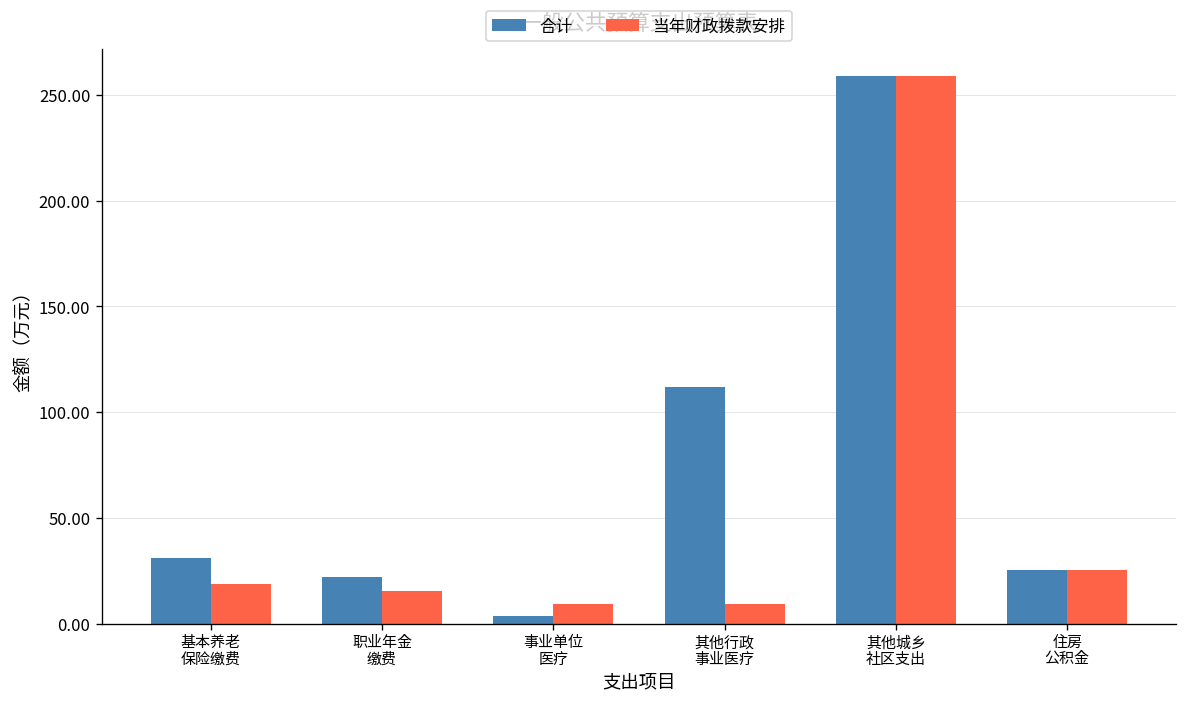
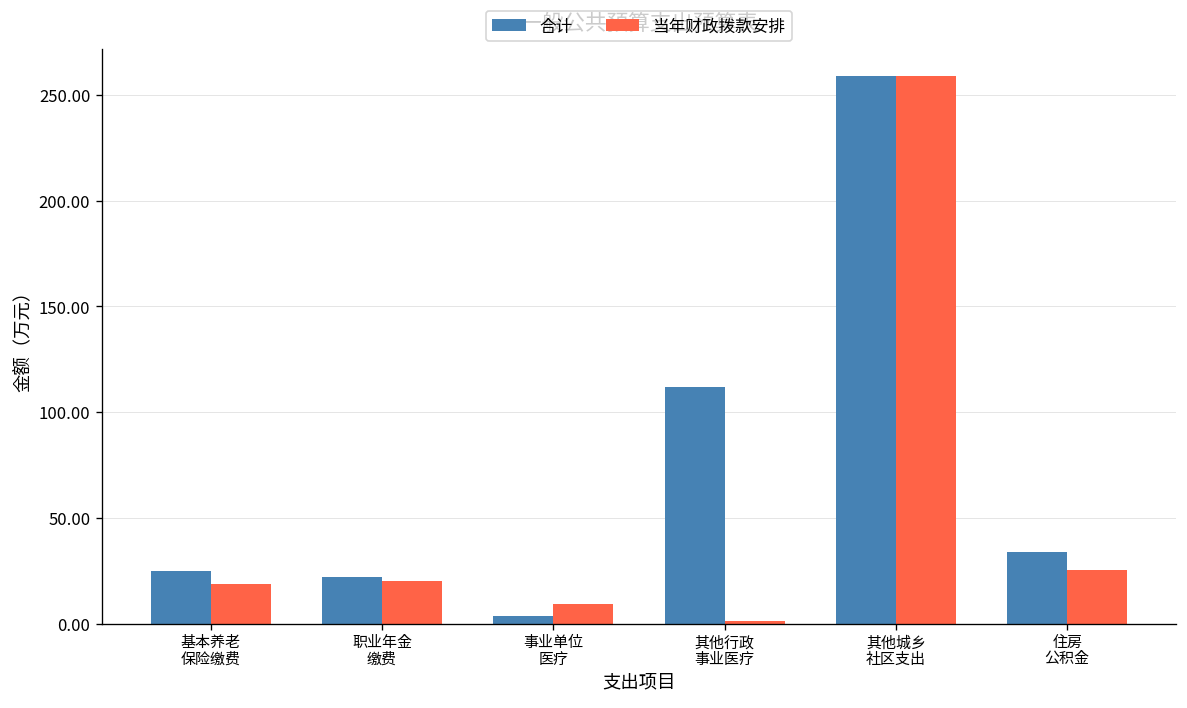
合计, 基本养老 保险缴费: 31 -> 25
当年财政拨款安排, 职业年金 缴费: 15 -> 20
当年财政拨款安排, 其他行政 事业医疗: 10 -> 1
合计, 住房 公积金: 26 -> 34
